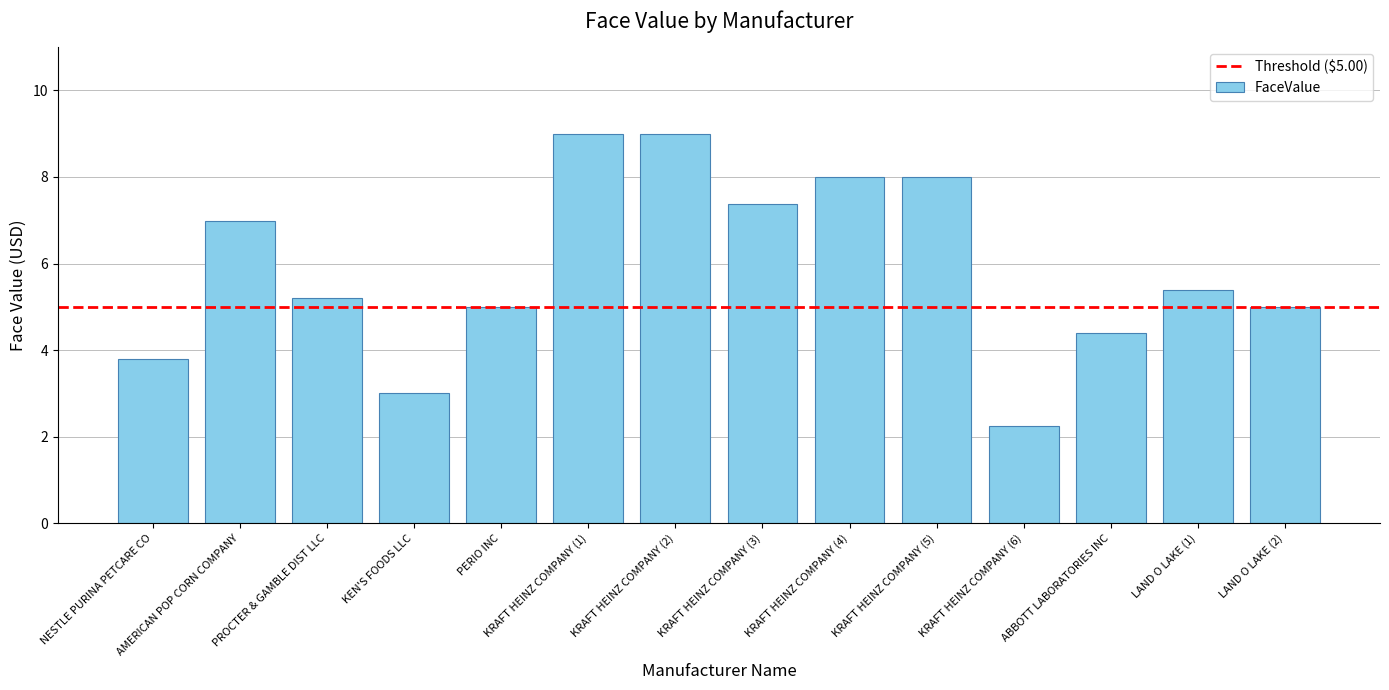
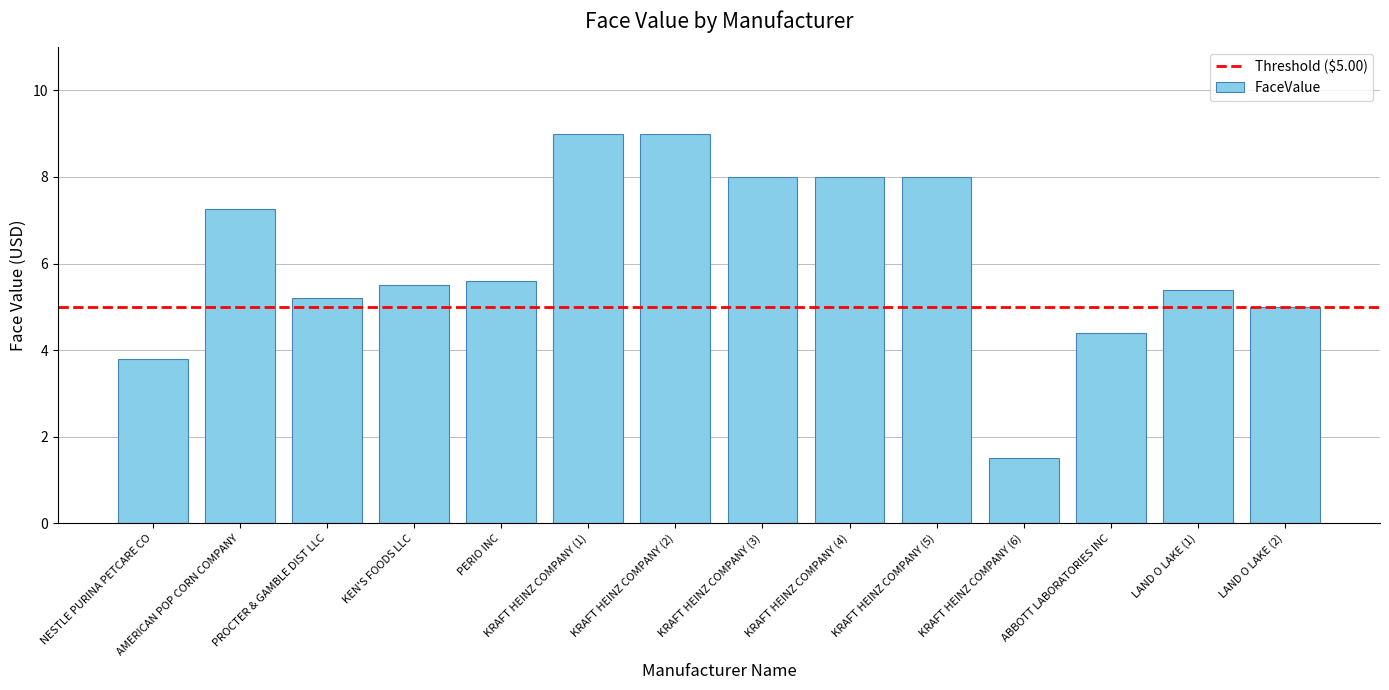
AMERICAN POP CORN COMPANY: 7.0 -> 7.3
KEN'S FOODS LLC: 3.0 -> 5.5
PERIO INC: 5.0 -> 5.6
KRAFT HEINZ COMPANY (3): 7.4 -> 8.0
KRAFT HEINZ COMPANY (6): 2.3 -> 1.5
